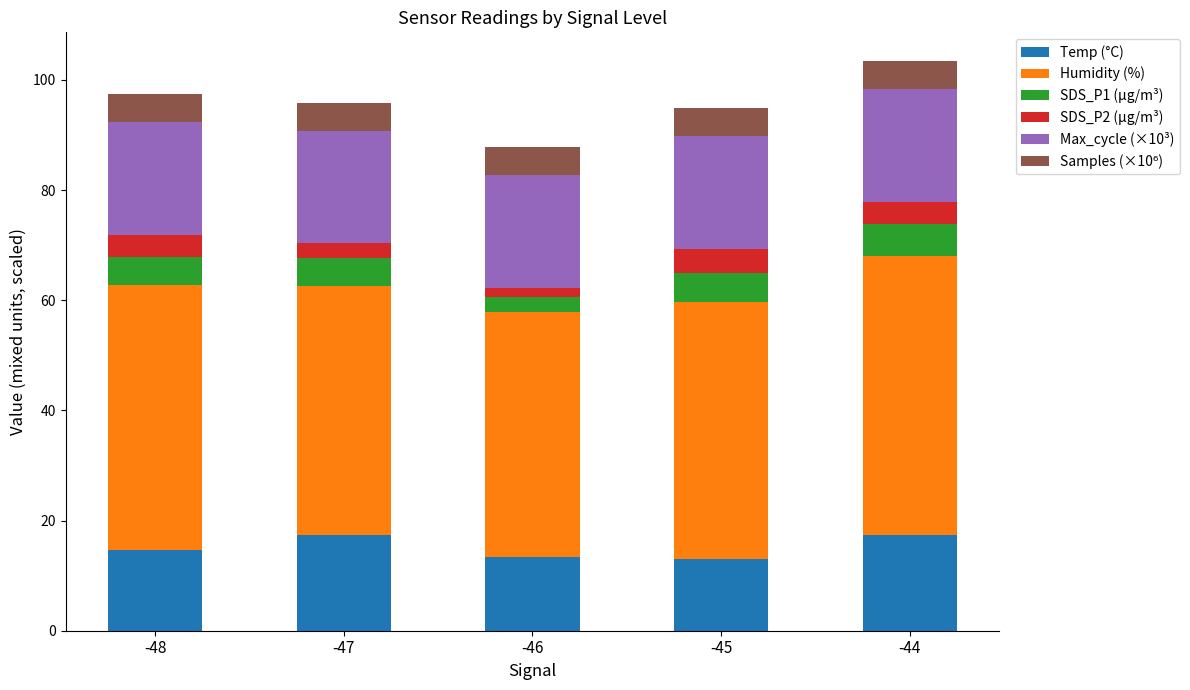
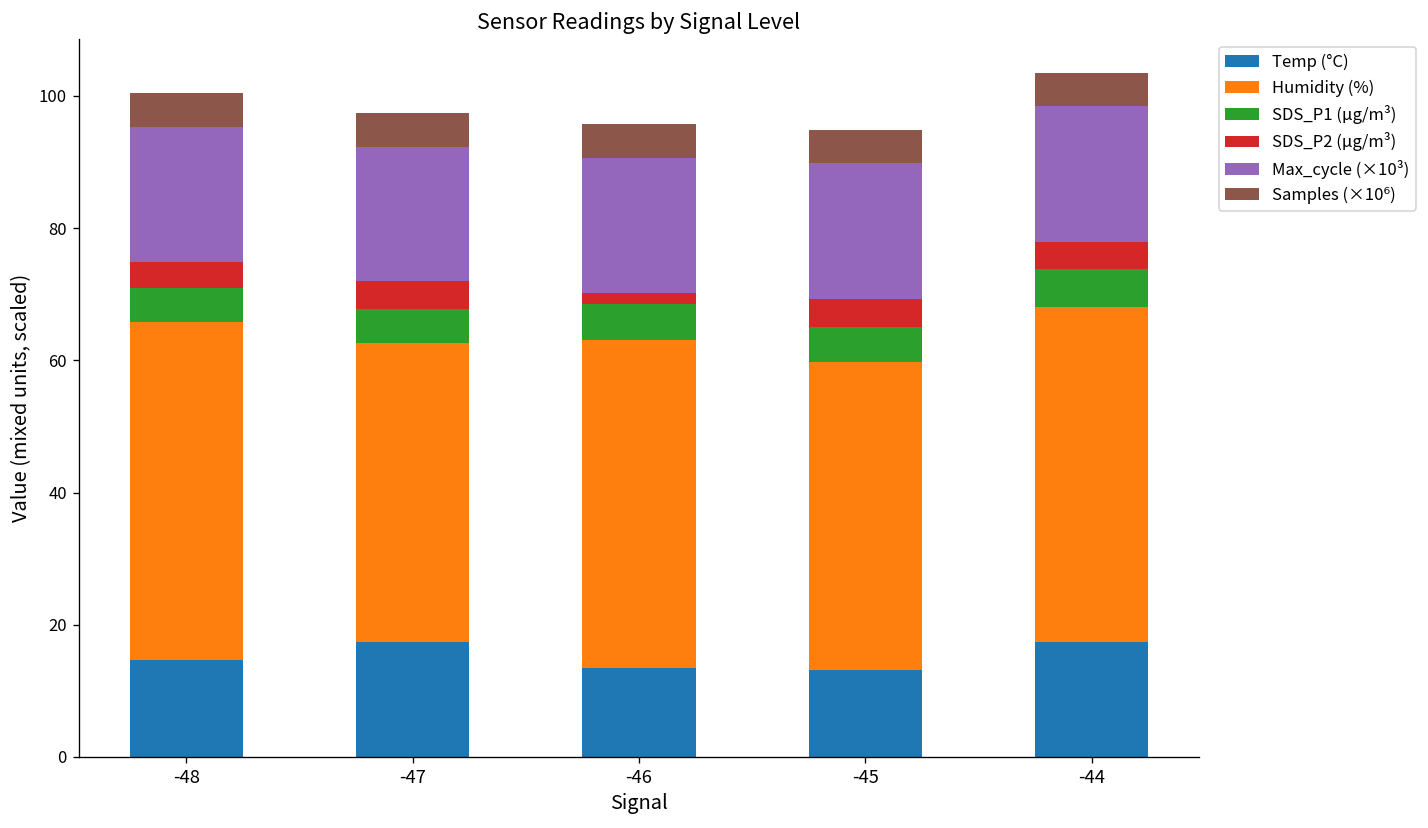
Humidity (%), -48: 48 -> 51
SDS_P2 (µg/m³), -47: 3 -> 4
Humidity (%), -46: 44 -> 50
SDS_P1 (µg/m³), -46: 3 -> 5
